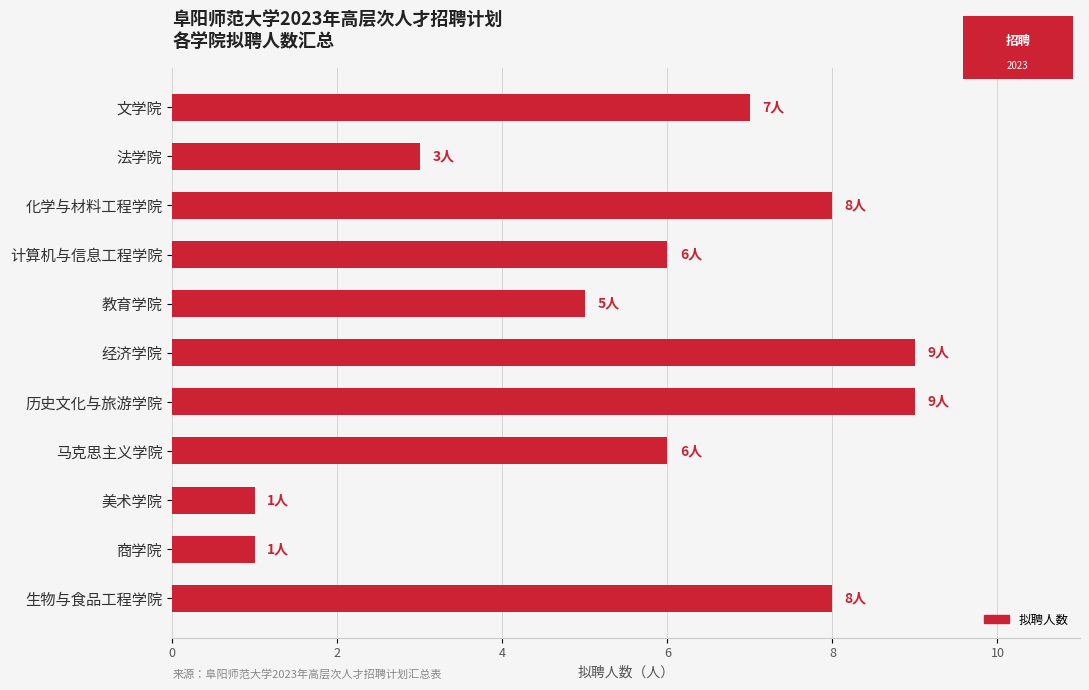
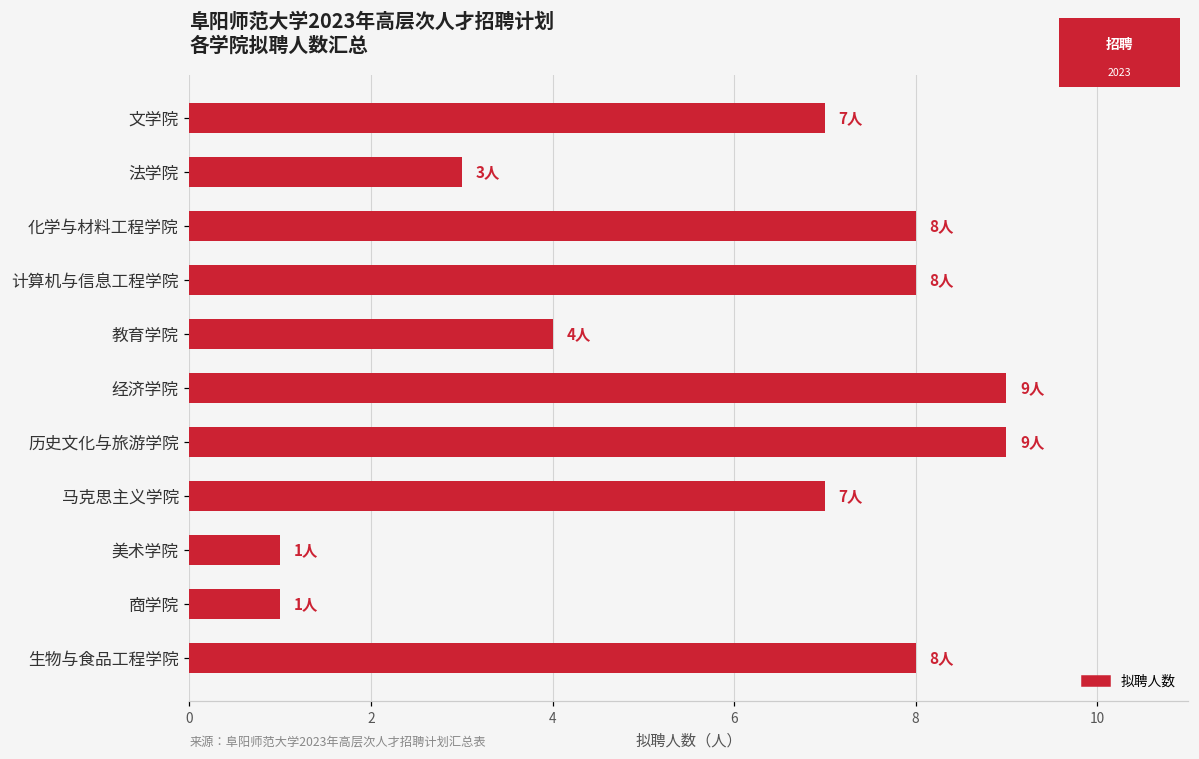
计算机与信息工程学院: 6人 -> 8人
教育学院: 5人 -> 4人
马克思主义学院: 6人 -> 7人
